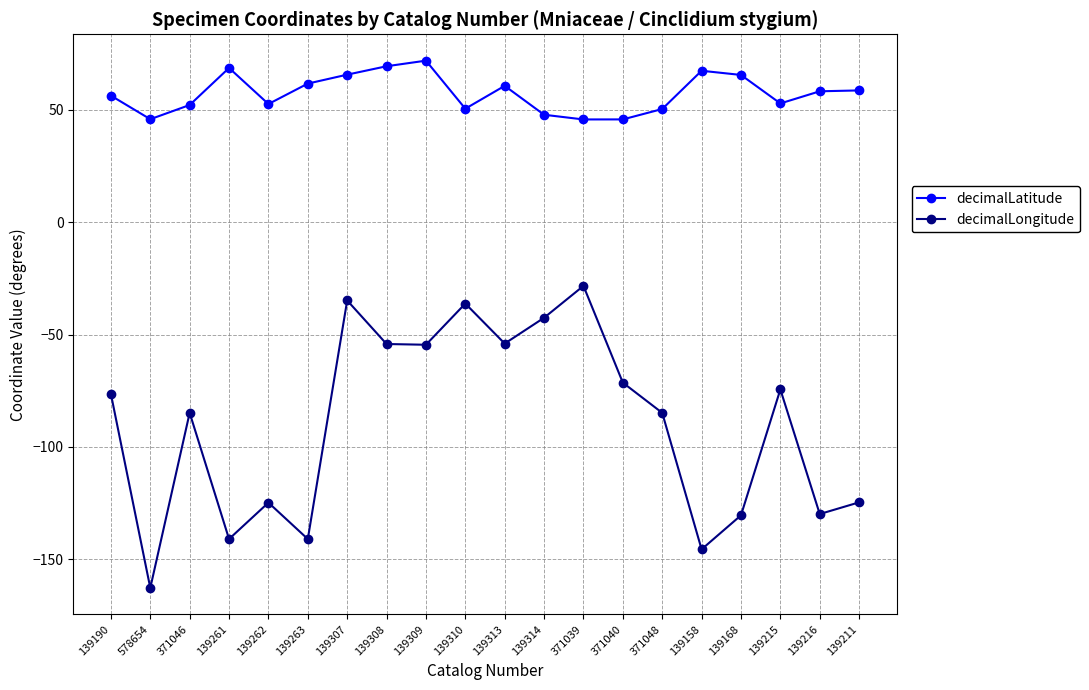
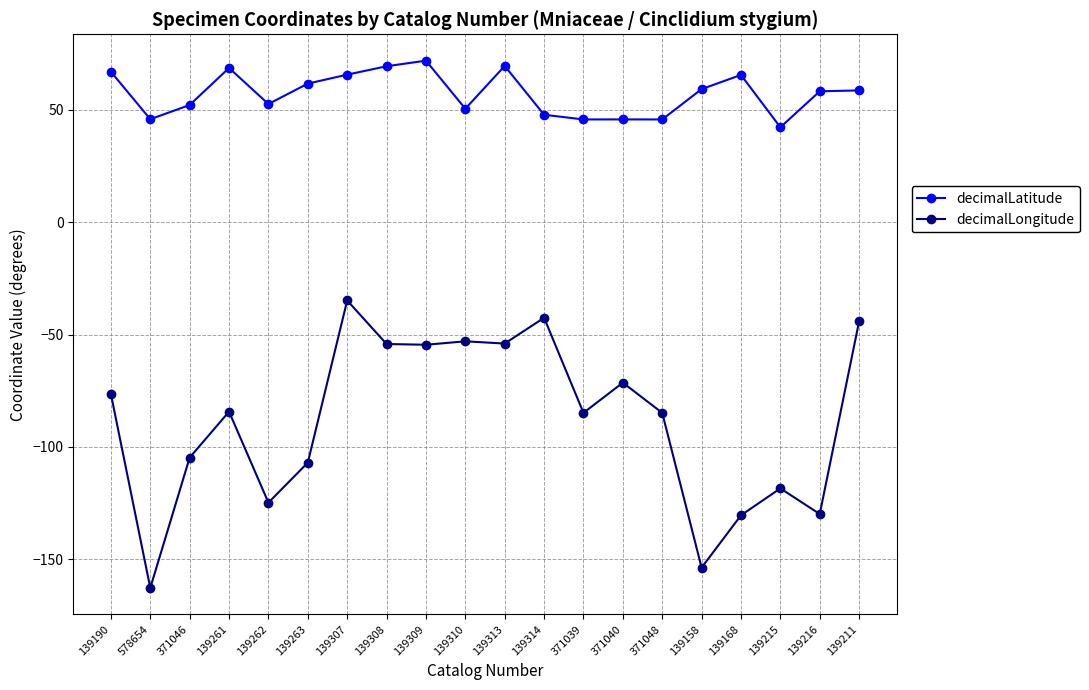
decimalLatitude, 139190: 56 -> 67
decimalLongitude, 371046: -85 -> -105
decimalLongitude, 139261: -141 -> -84
decimalLongitude, 139263: -141 -> -107
decimalLongitude, 139310: -36 -> -53
decimalLatitude, 139313: 61 -> 70
decimalLongitude, 371039: -28 -> -85
decimalLatitude, 371048: 50 -> 46
decimalLatitude, 139158: 67 -> 59
decimalLongitude, 139158: -146 -> -154
decimalLatitude, 139215: 53 -> 42
decimalLongitude, 139215: -74 -> -118
decimalLongitude, 139211: -125 -> -44
